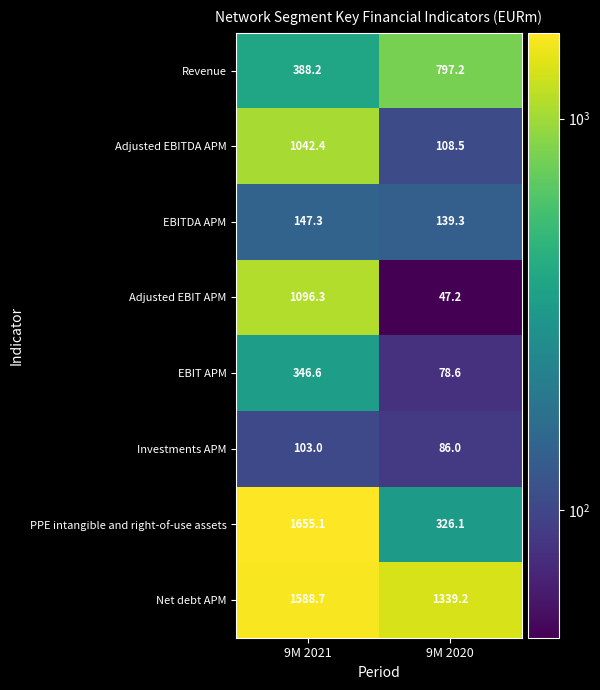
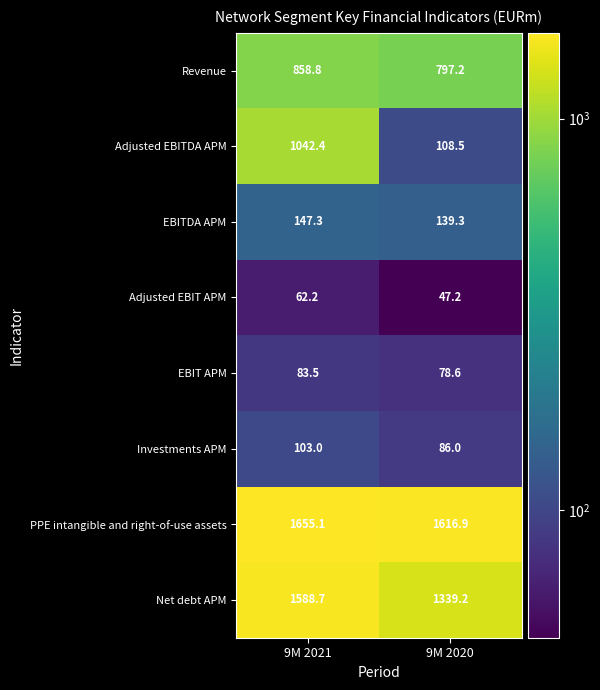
Revenue, 9M 2021: 388.2 -> 858.8
Adjusted EBIT APM, 9M 2021: 1096.3 -> 62.2
EBIT APM, 9M 2021: 346.6 -> 83.5
PPE intangible and right-of-use assets, 9M 2020: 326.1 -> 1616.9
